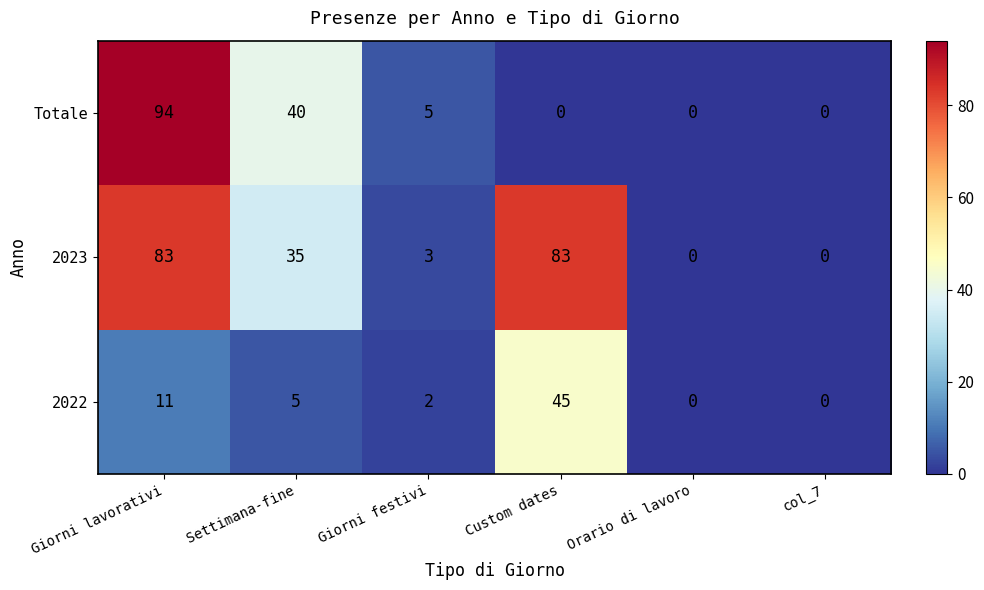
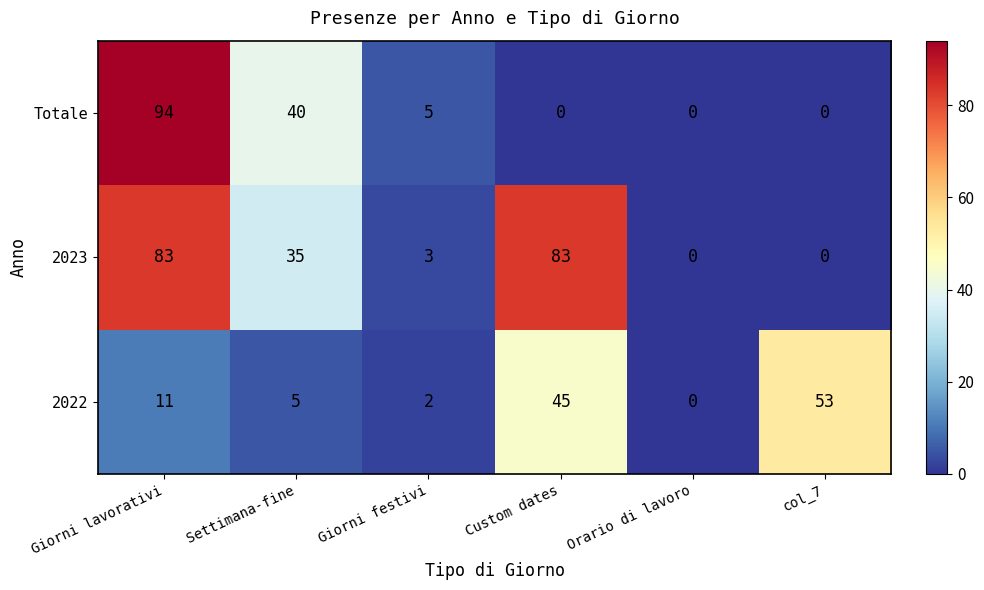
2022, col_7: 0 -> 53
